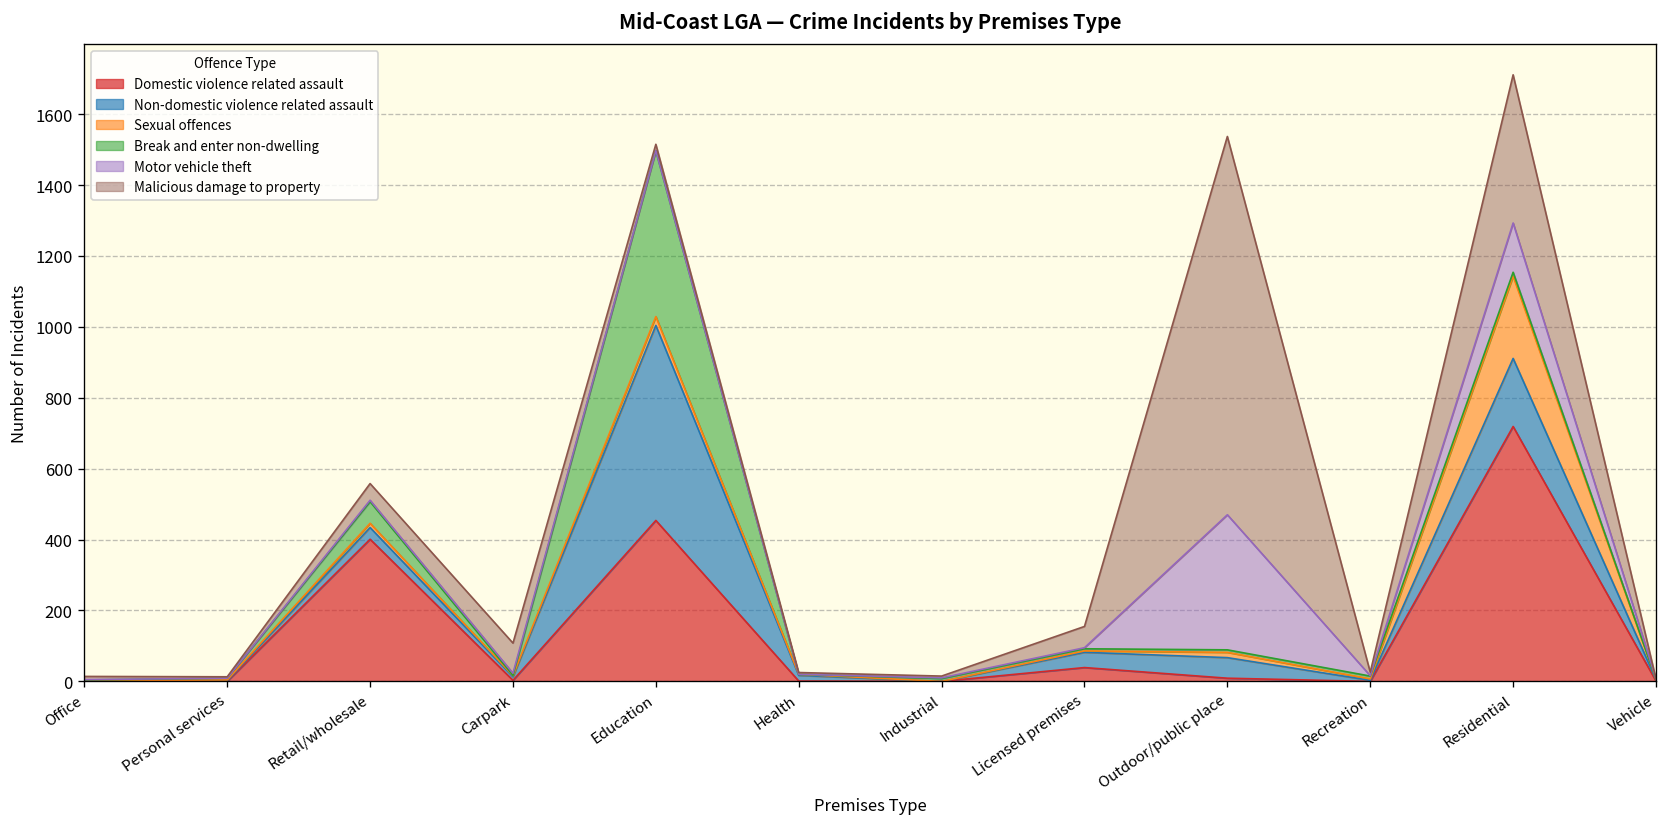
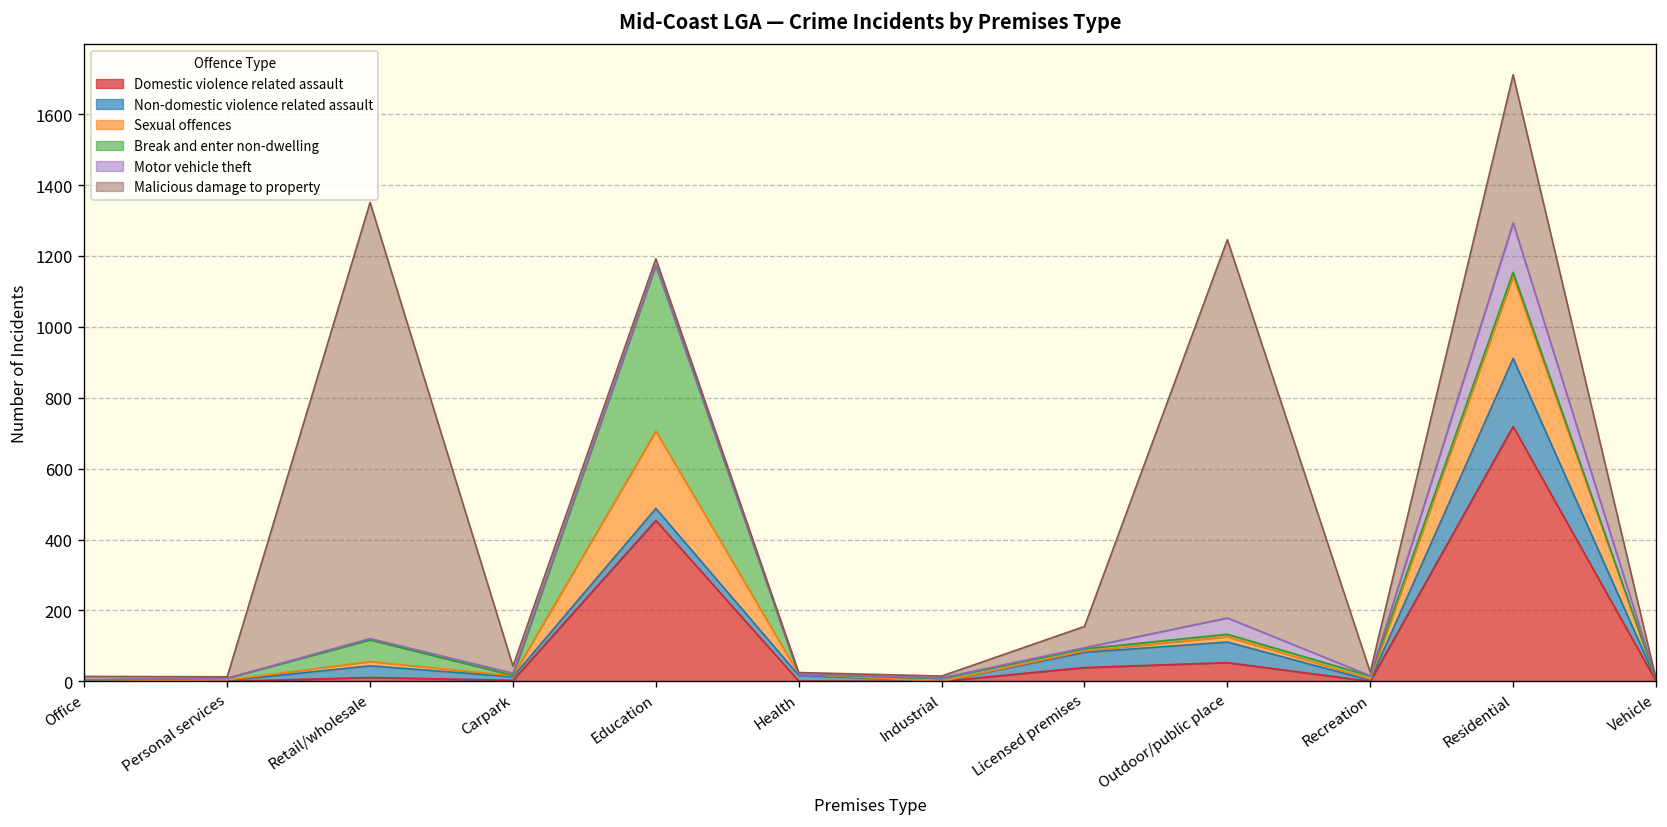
Domestic violence related assault, Retail/wholesale: 400 -> 10
Malicious damage to property, Retail/wholesale: 50 -> 1230
Malicious damage to property, Carpark: 90 -> 20
Non-domestic violence related assault, Education: 550 -> 30
Sexual offences, Education: 30 -> 220
Domestic violence related assault, Outdoor/public place: 10 -> 50
Motor vehicle theft, Outdoor/public place: 380 -> 50
